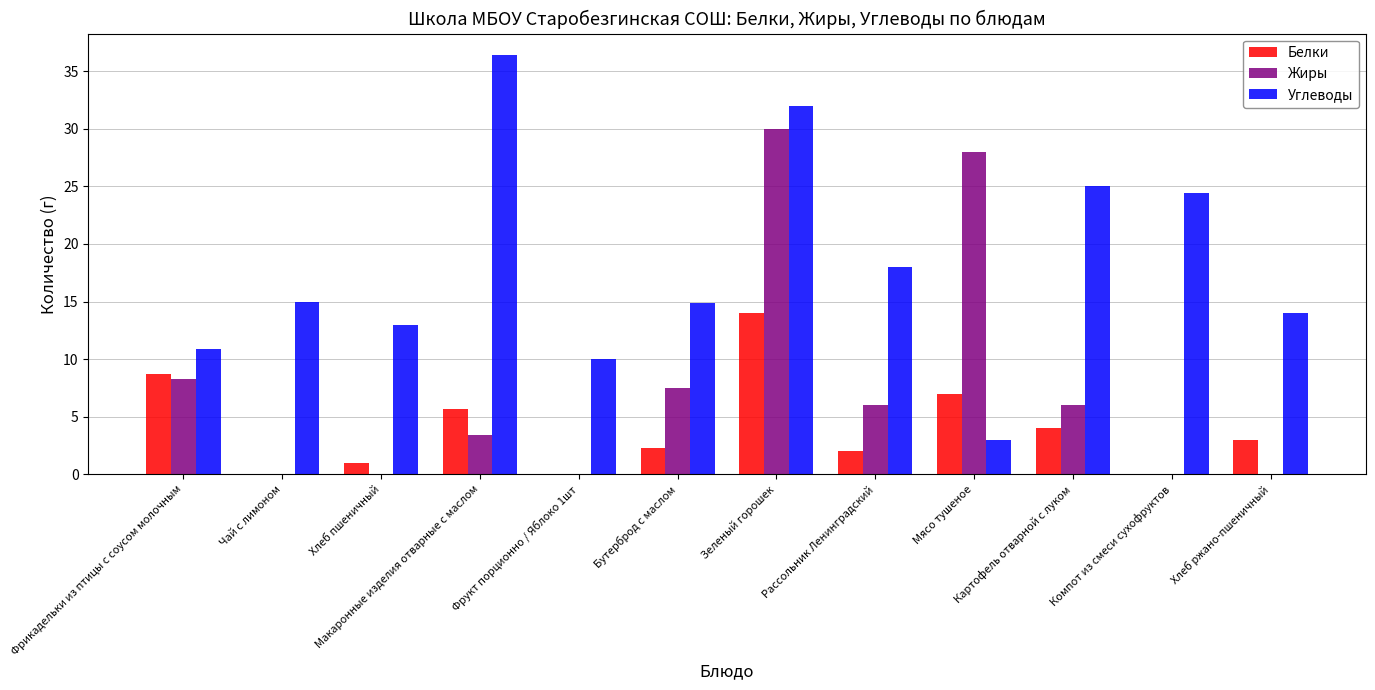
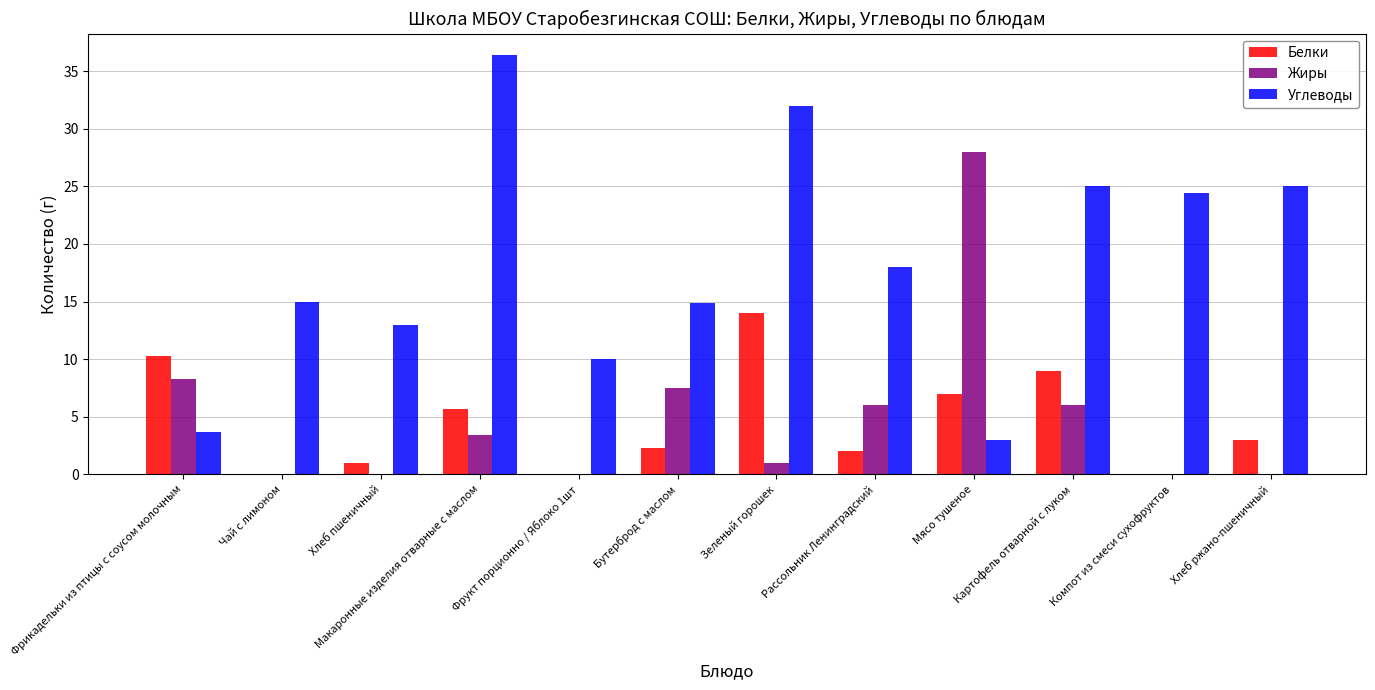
Белки, Фрикадельки из птицы с соусом молочным: 8.7 -> 10.3
Углеводы, Фрикадельки из птицы с соусом молочным: 10.9 -> 3.7
Жиры, Зеленый горошек: 30 -> 1
Белки, Картофель отварной с луком: 4 -> 9
Углеводы, Хлеб ржано-пшеничный: 14 -> 25
